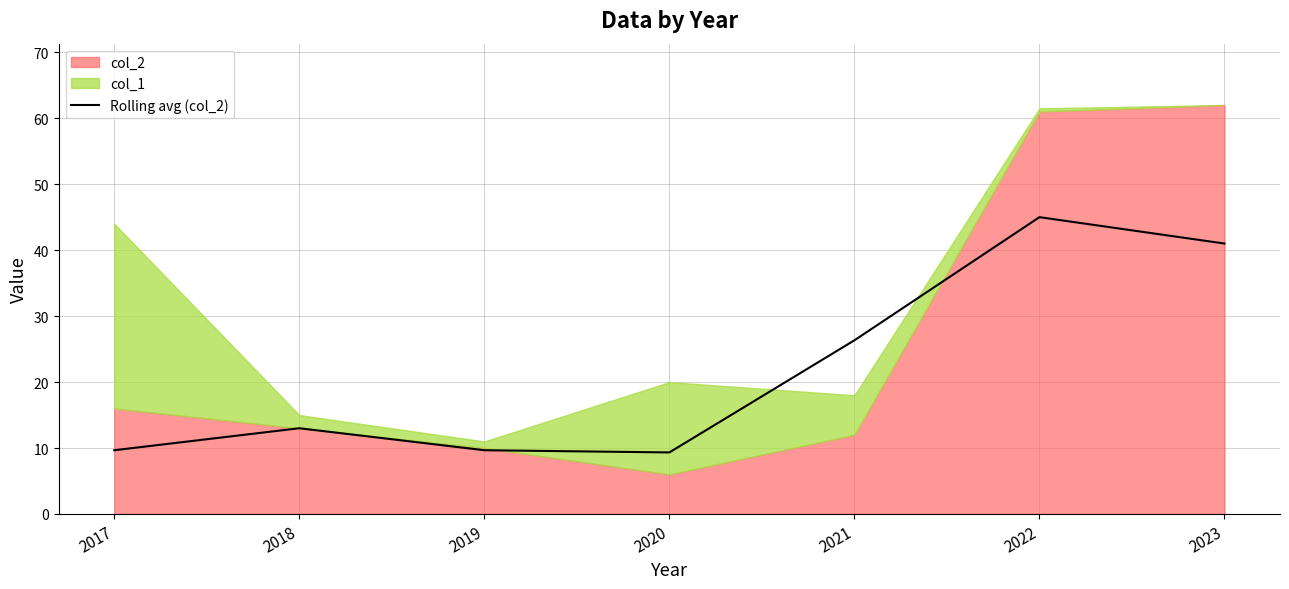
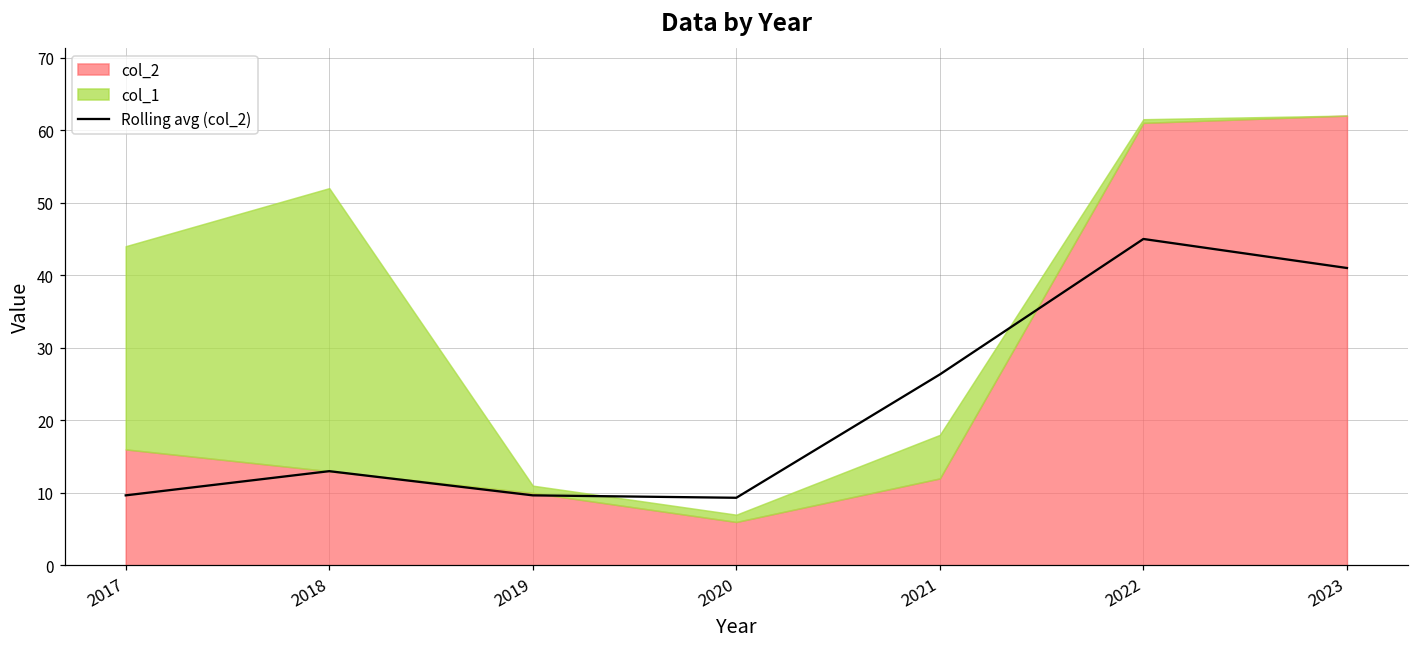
col_1, 2018: 2 -> 39
col_1, 2020: 14 -> 1
